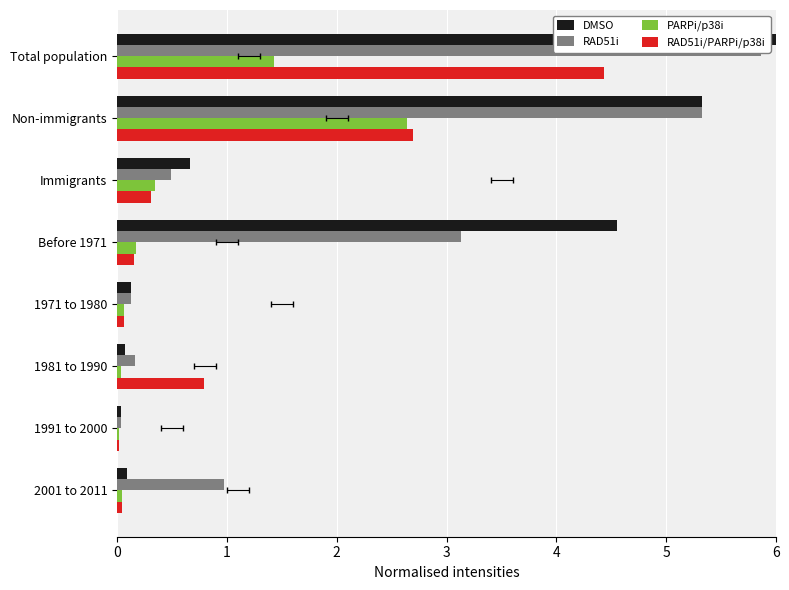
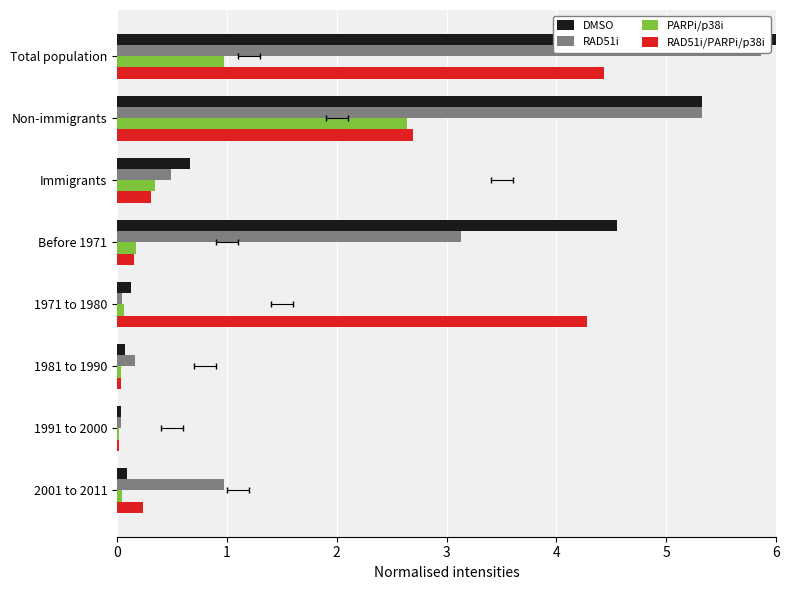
PARPi/p38i, Total population: 1.43 -> 0.98
RAD51i, 1971 to 1980: 0.13 -> 0.05
RAD51i/PARPi/p38i, 1971 to 1980: 0.06 -> 4.27
RAD51i/PARPi/p38i, 1981 to 1990: 0.79 -> 0.04
RAD51i/PARPi/p38i, 2001 to 2011: 0.04 -> 0.23
